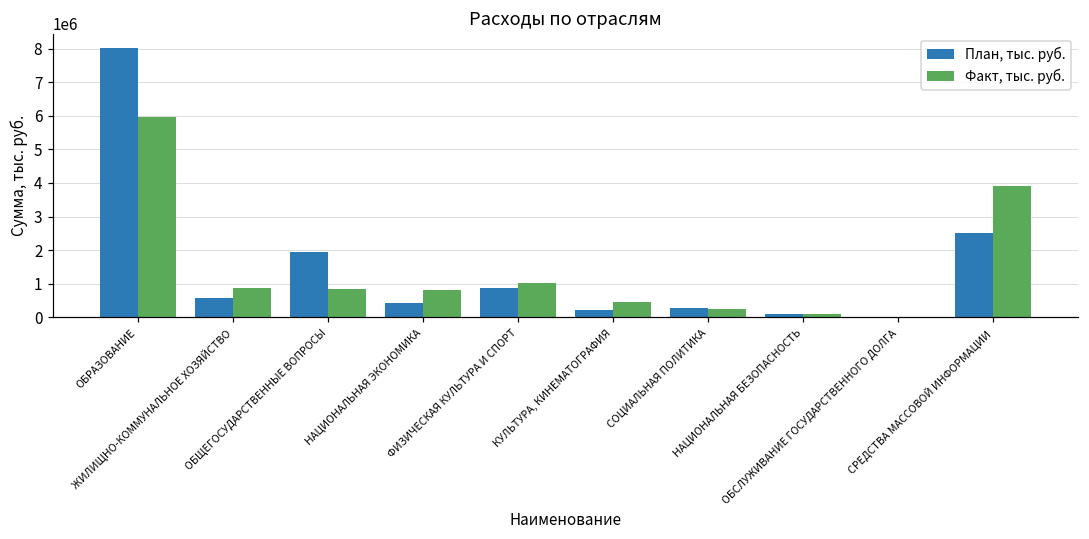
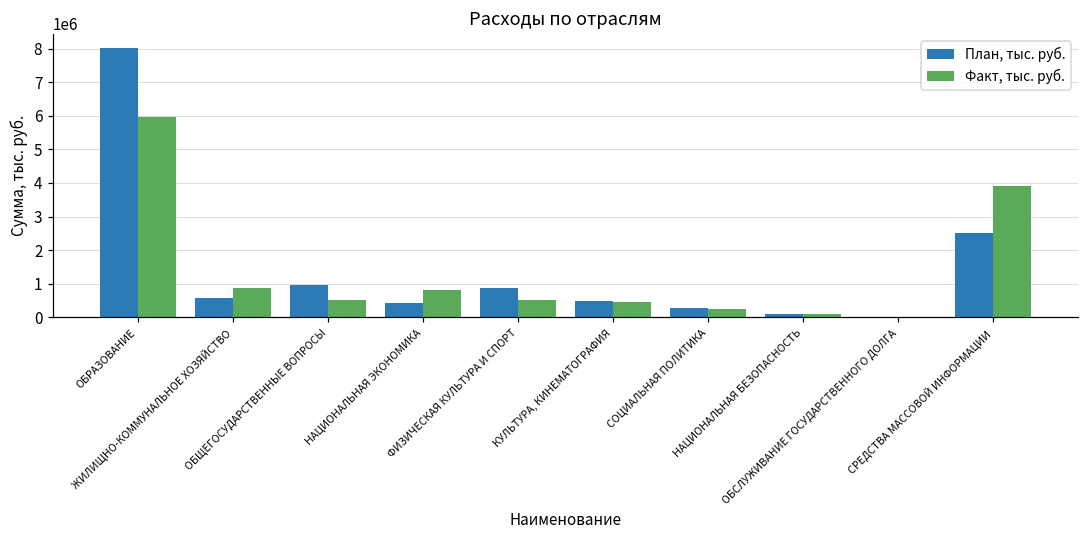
План, тыс. руб., ОБЩЕГОСУДАРСТВЕННЫЕ ВОПРОСЫ: 1900000 -> 1000000
Факт, тыс. руб., ОБЩЕГОСУДАРСТВЕННЫЕ ВОПРОСЫ: 800000 -> 500000
Факт, тыс. руб., ФИЗИЧЕСКАЯ КУЛЬТУРА И СПОРТ: 1000000 -> 500000
План, тыс. руб., КУЛЬТУРА, КИНЕМАТОГРАФИЯ: 200000 -> 500000
